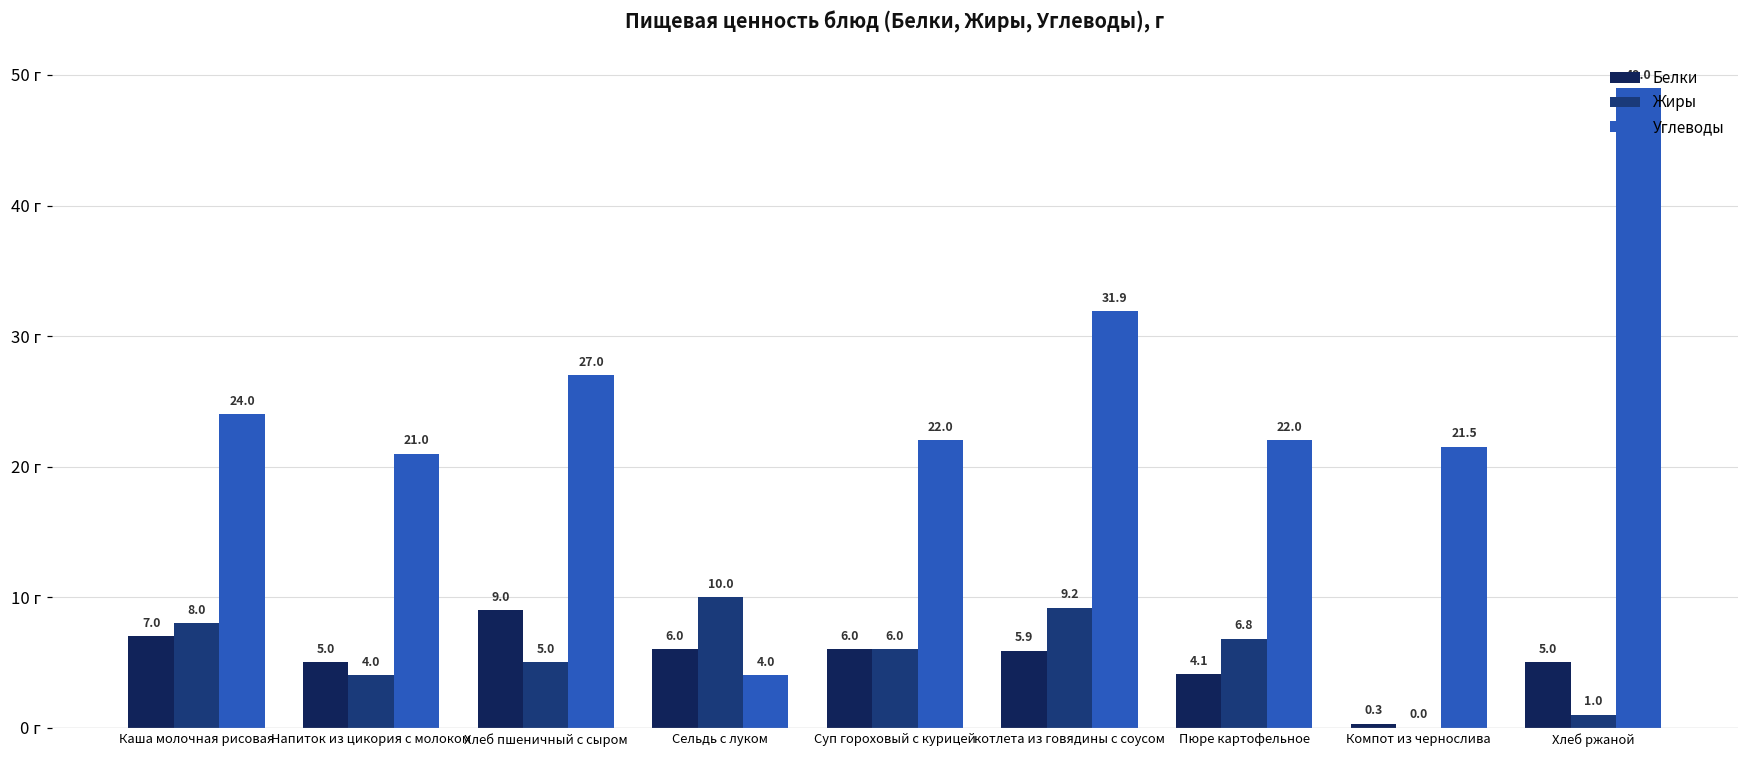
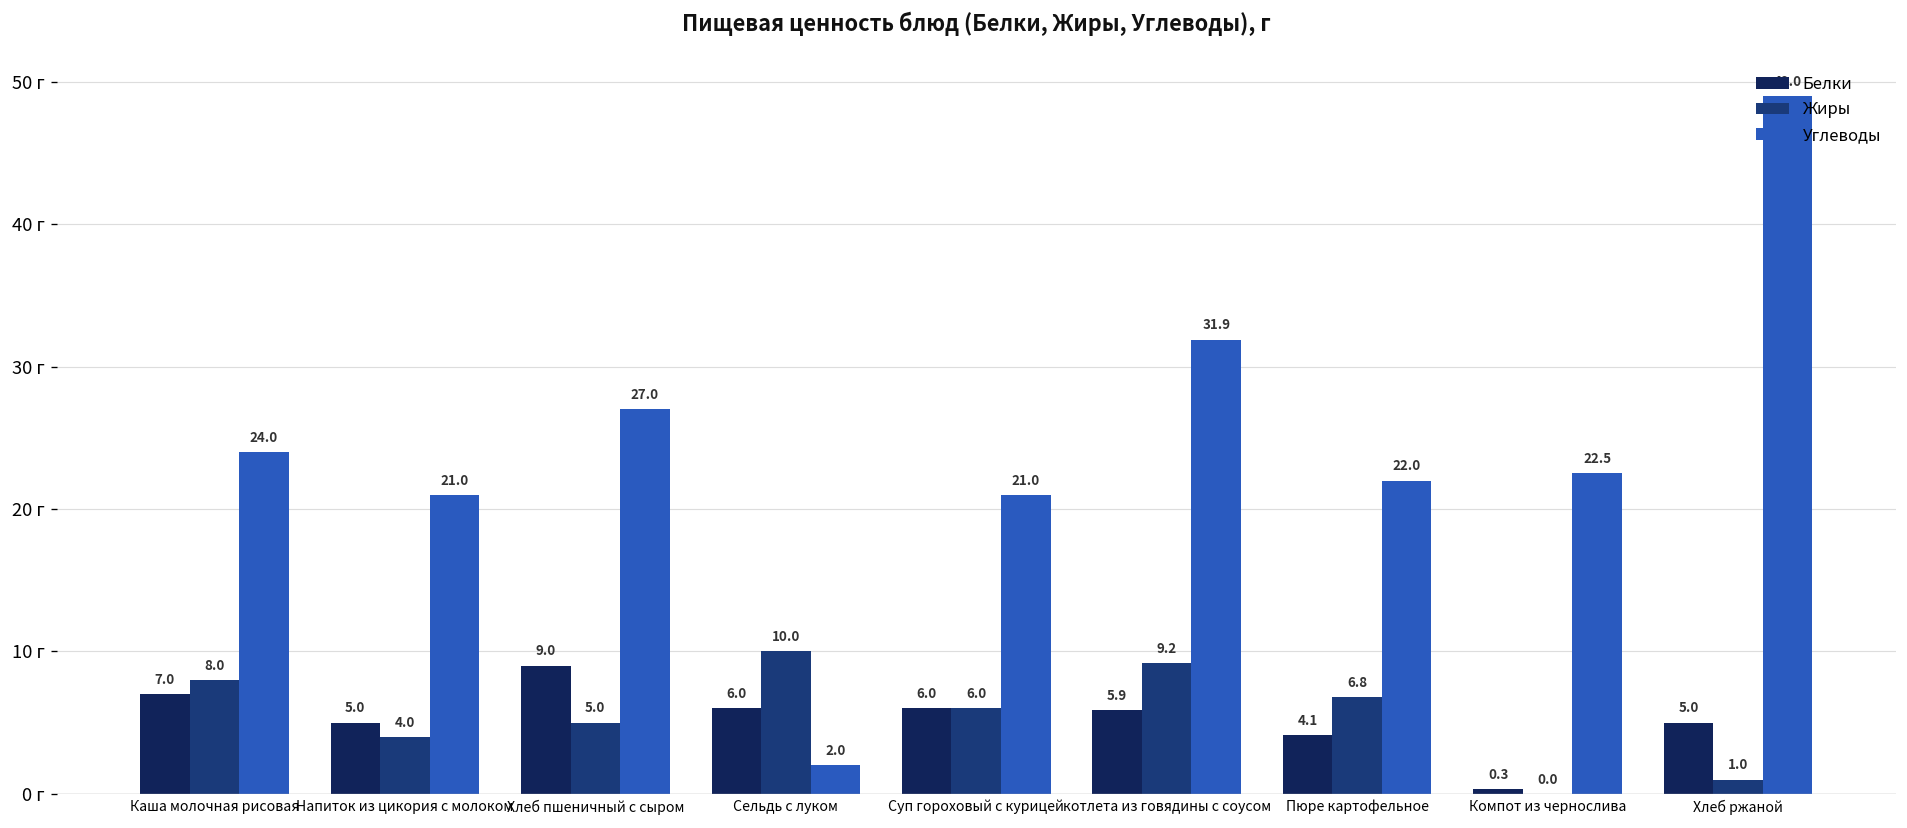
Углеводы, Сельдь с луком: 4.0 -> 2.0
Углеводы, Суп гороховый с курицей: 22.0 -> 21.0
Углеводы, Компот из чернослива: 21.5 -> 22.5
